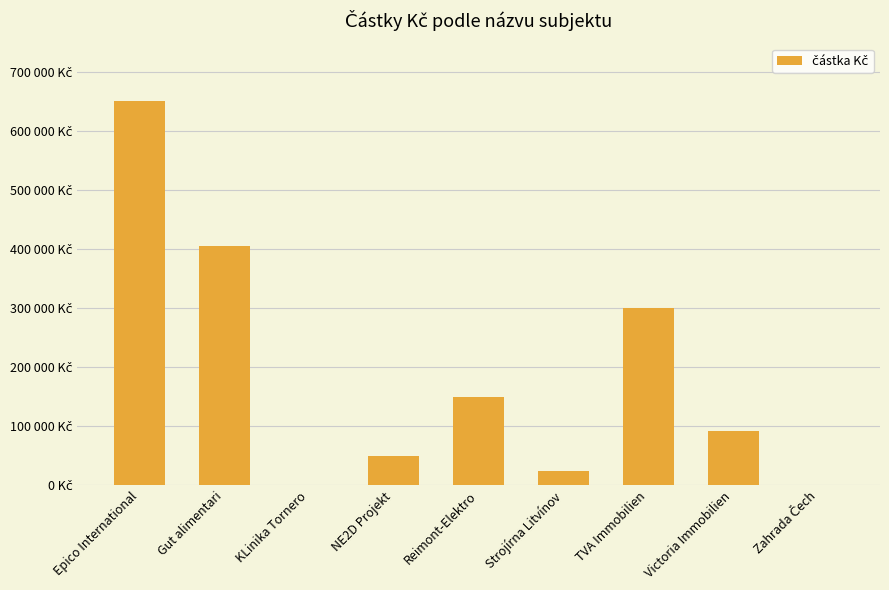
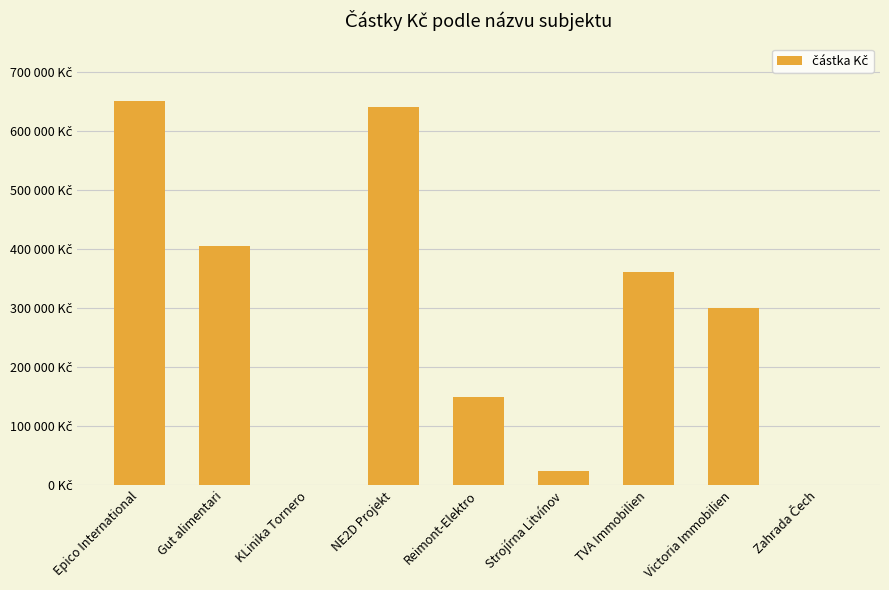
NE2D Projekt: 50000 Kč -> 640000 Kč
TVA Immobilien: 300000 Kč -> 360000 Kč
Victoria Immobilien: 90000 Kč -> 300000 Kč
